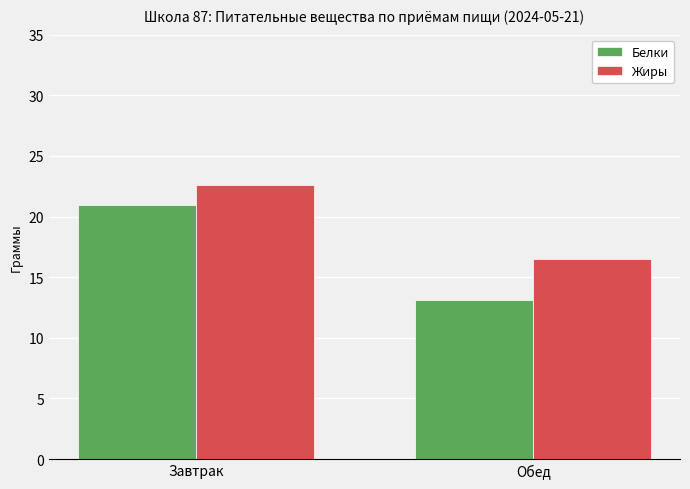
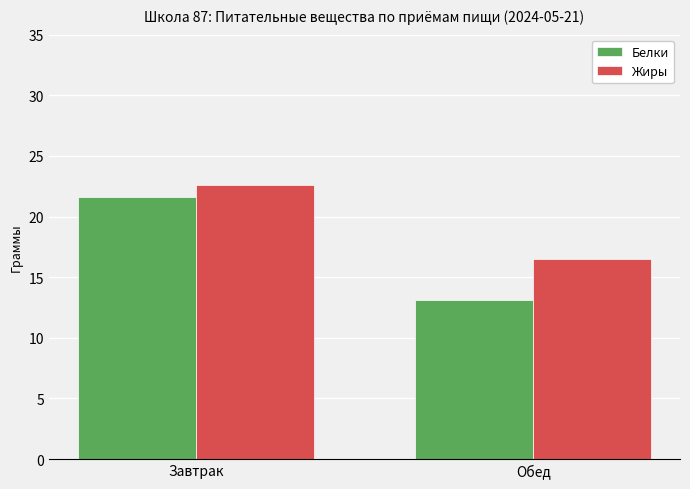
Белки, Завтрак: 21.0 -> 21.7
